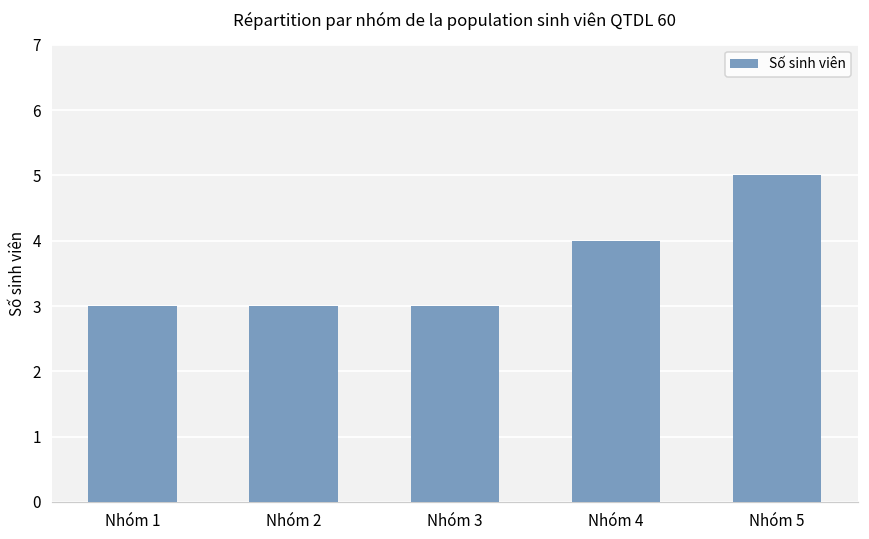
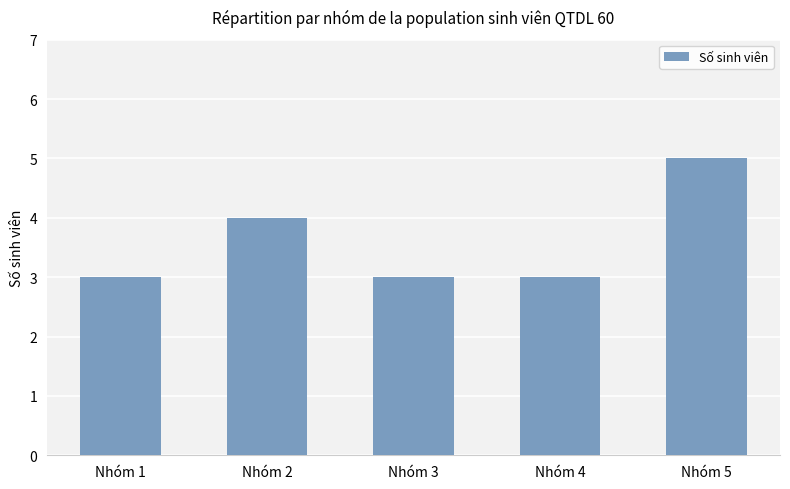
Nhóm 2: 3 -> 4
Nhóm 4: 4 -> 3
